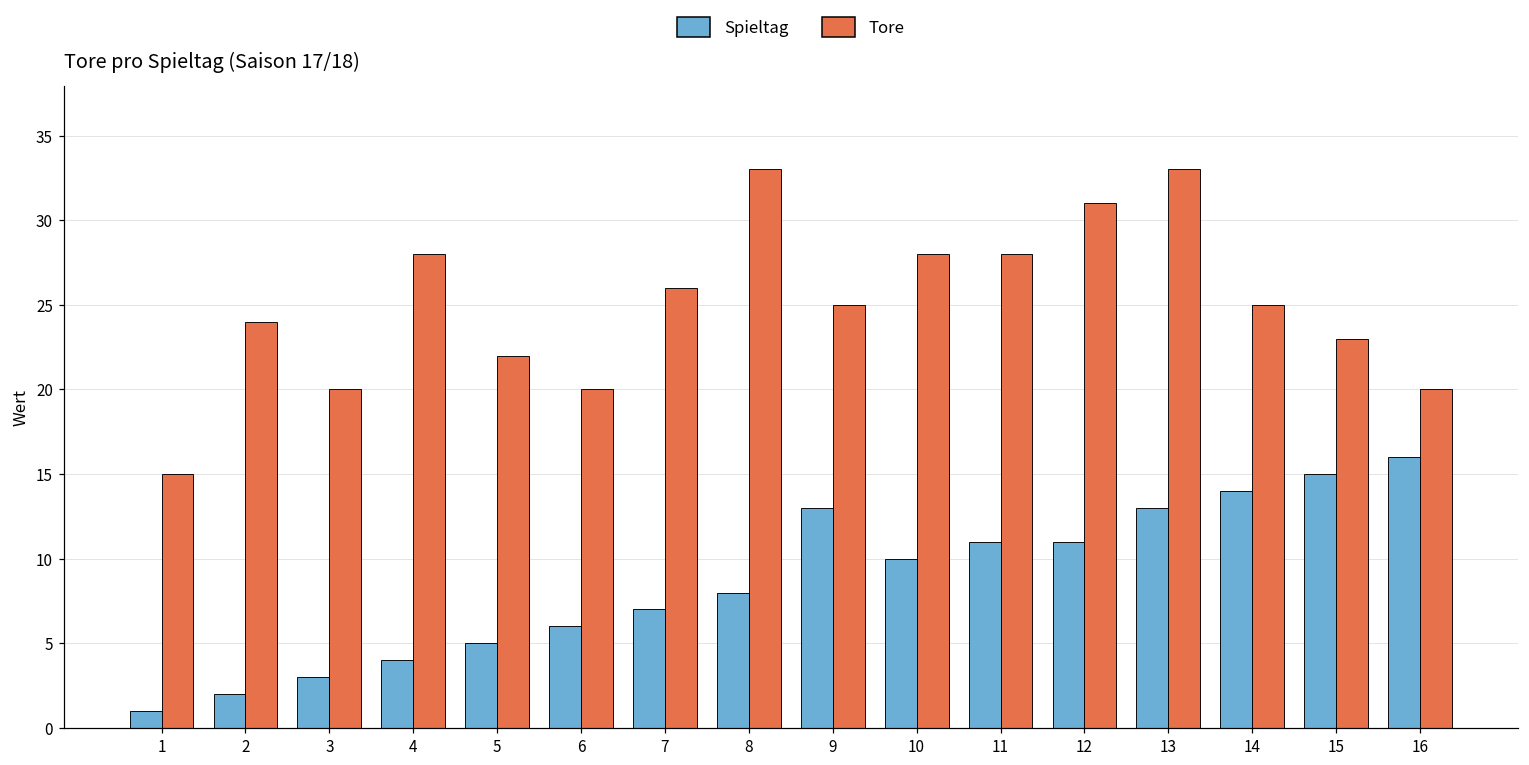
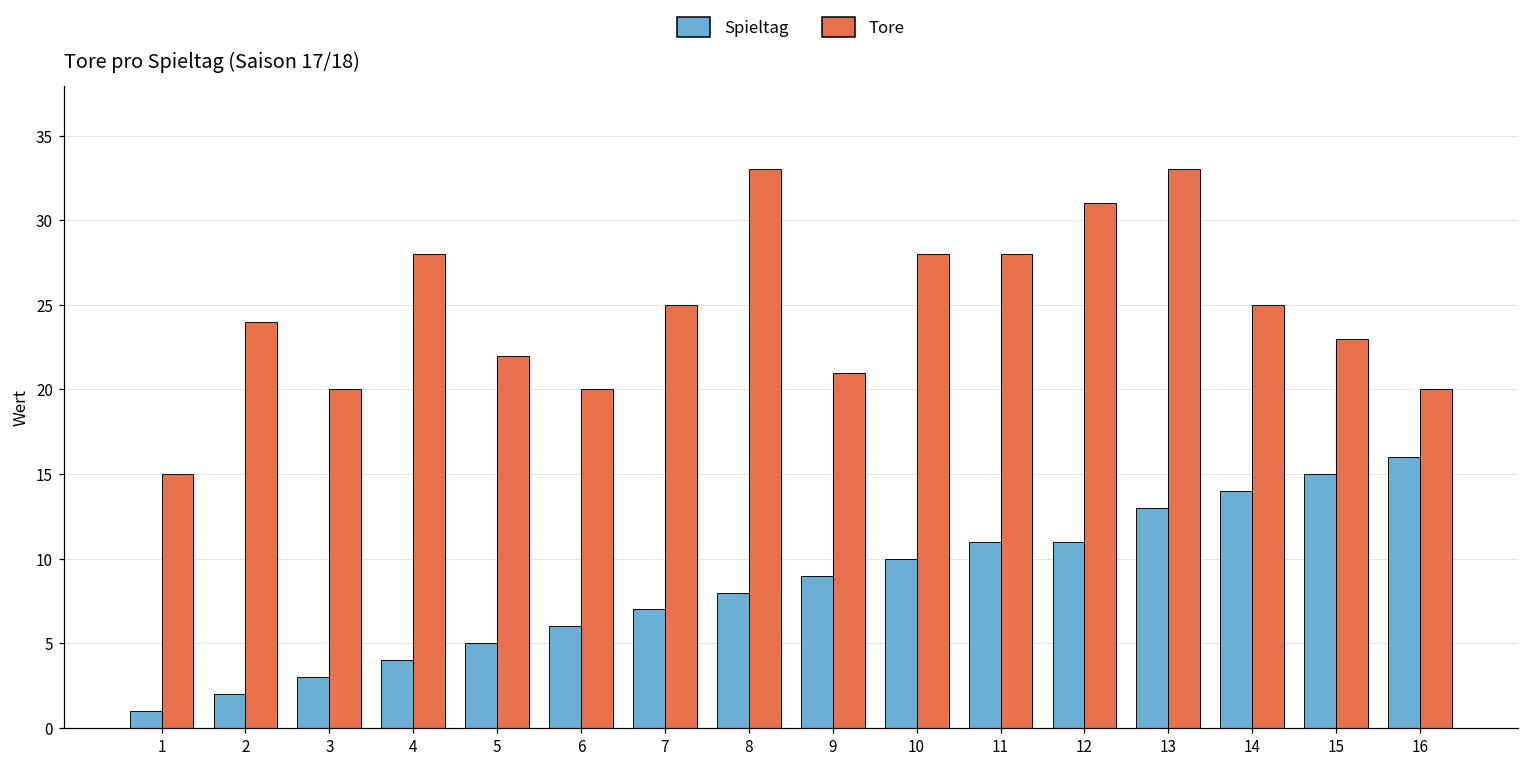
Tore, 7: 26 -> 25
Spieltag, 9: 13 -> 9
Tore, 9: 25 -> 21
